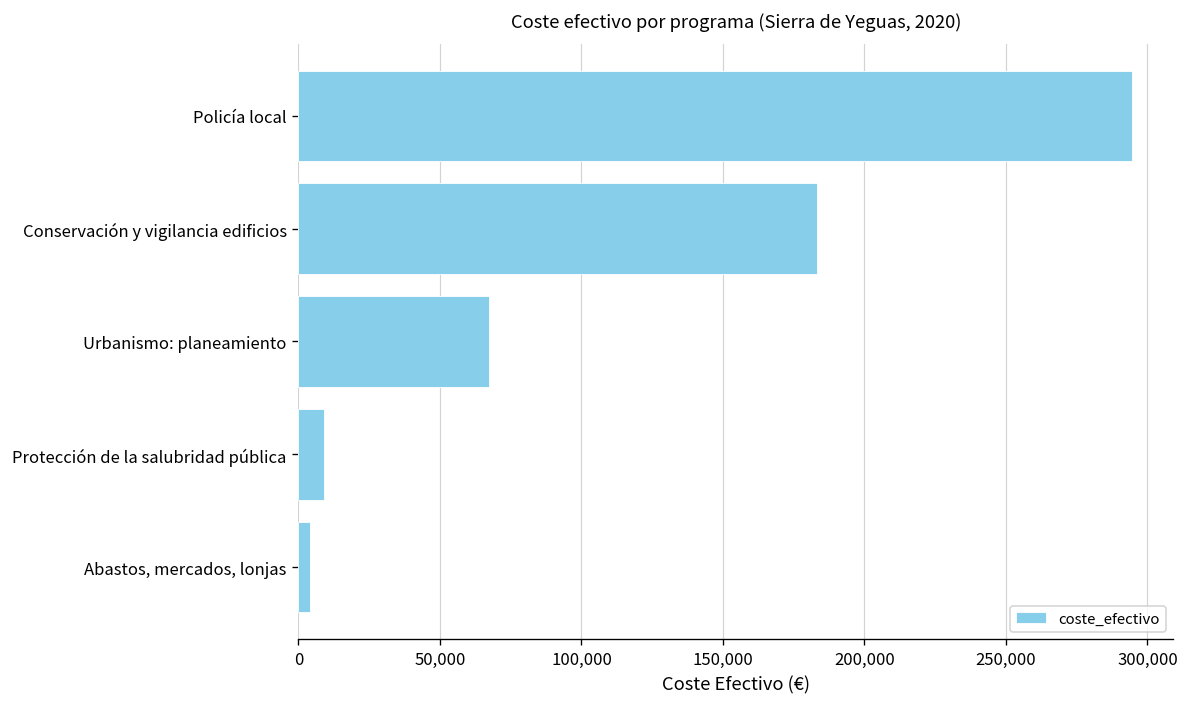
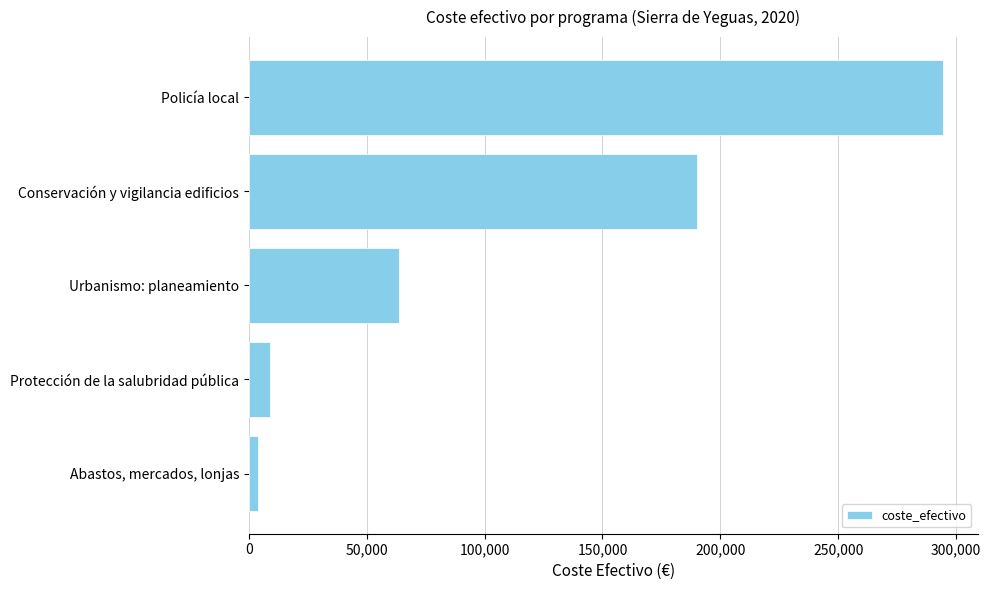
Conservación y vigilancia edificios: 183,000 -> 190,000
Urbanismo: planeamiento: 67,000 -> 64,000
